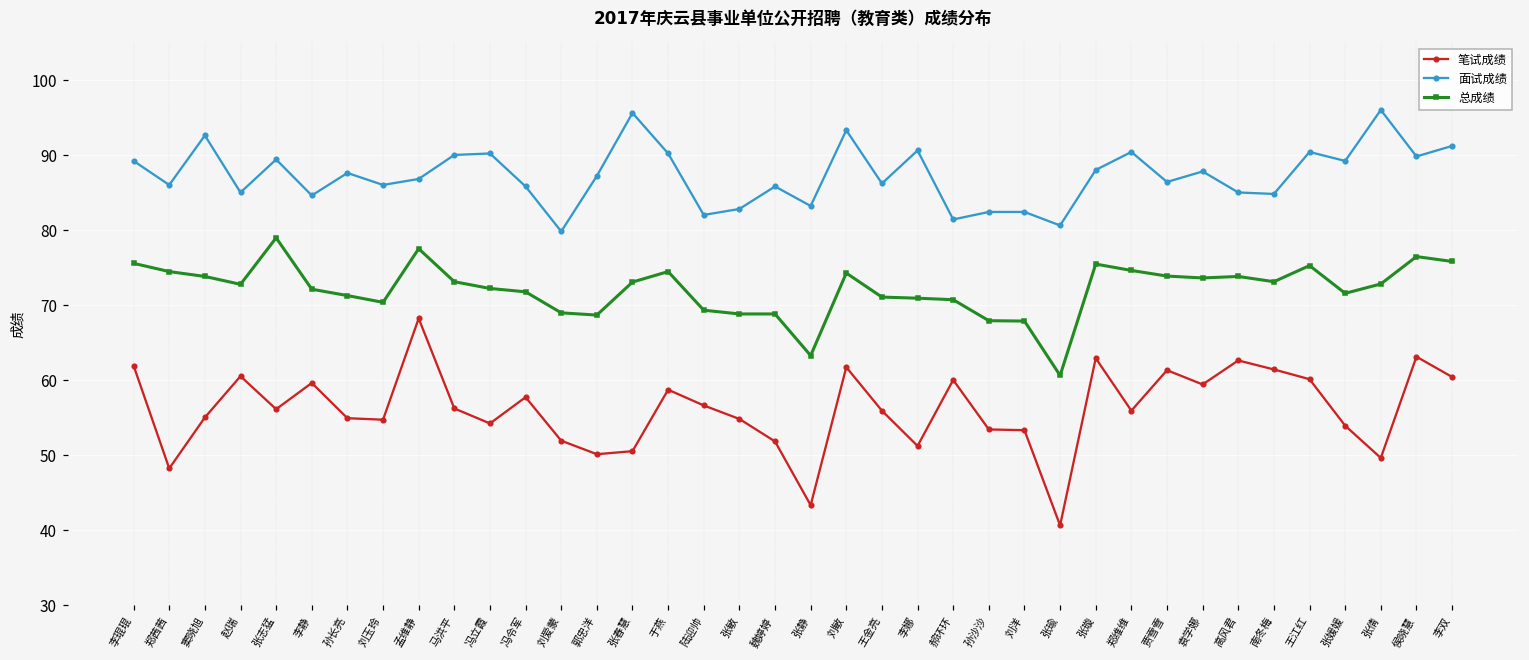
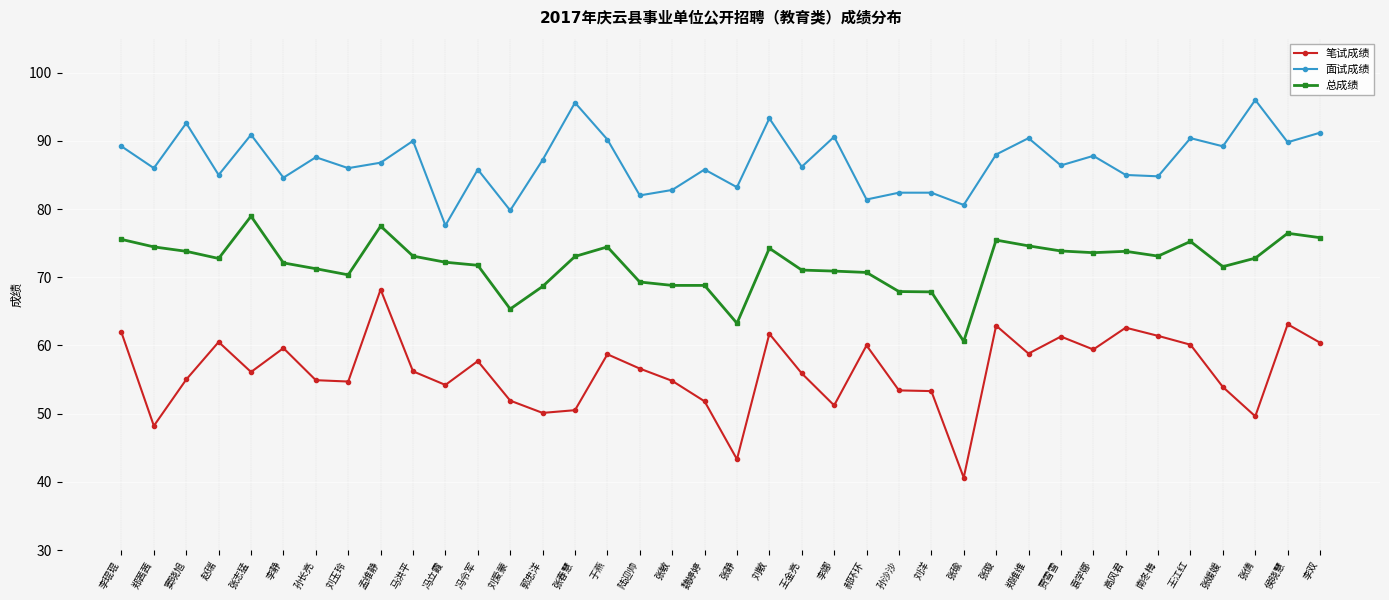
面试成绩, 张志猛: 89 -> 91
面试成绩, 冯立霞: 90 -> 78
总成绩, 刘爱蒙: 69 -> 65
笔试成绩, 郑维维: 56 -> 59
